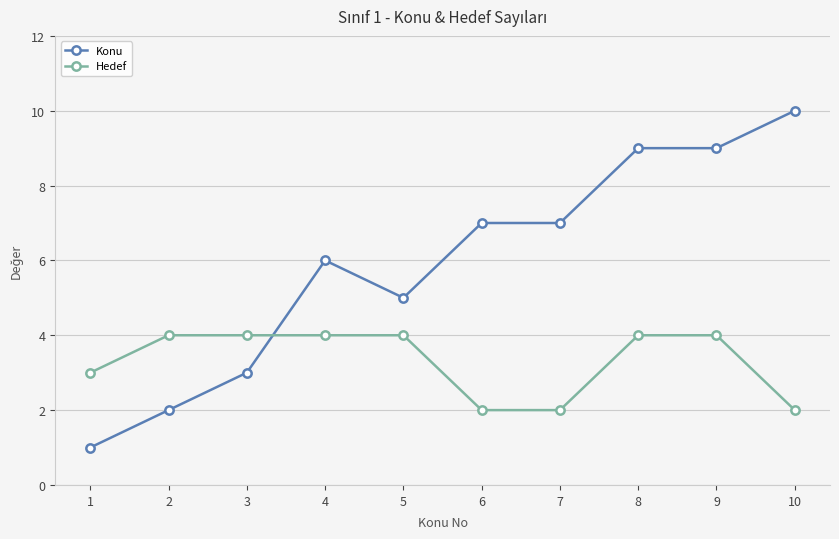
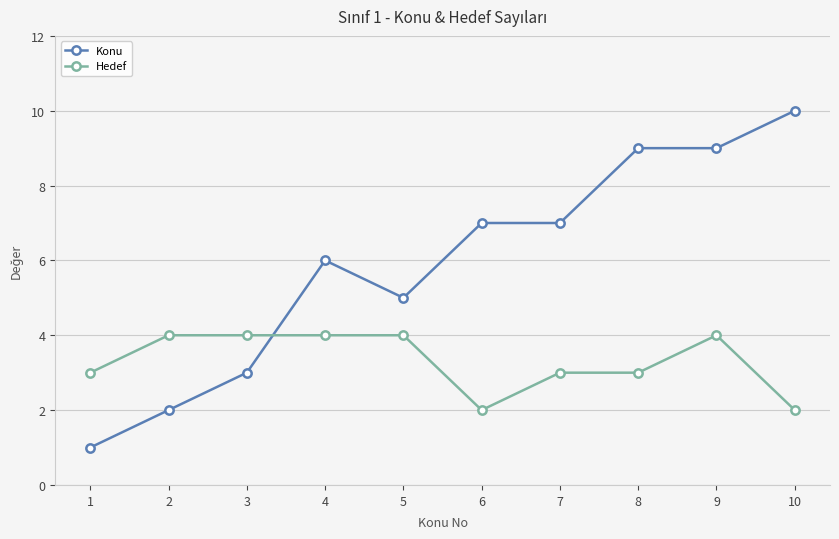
Hedef, 7: 2 -> 3
Hedef, 8: 4 -> 3
